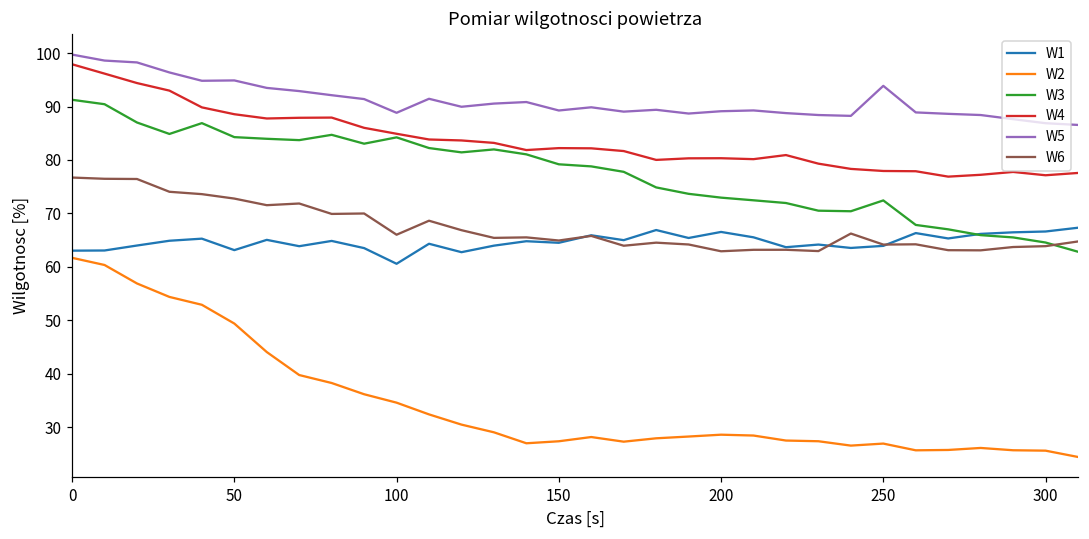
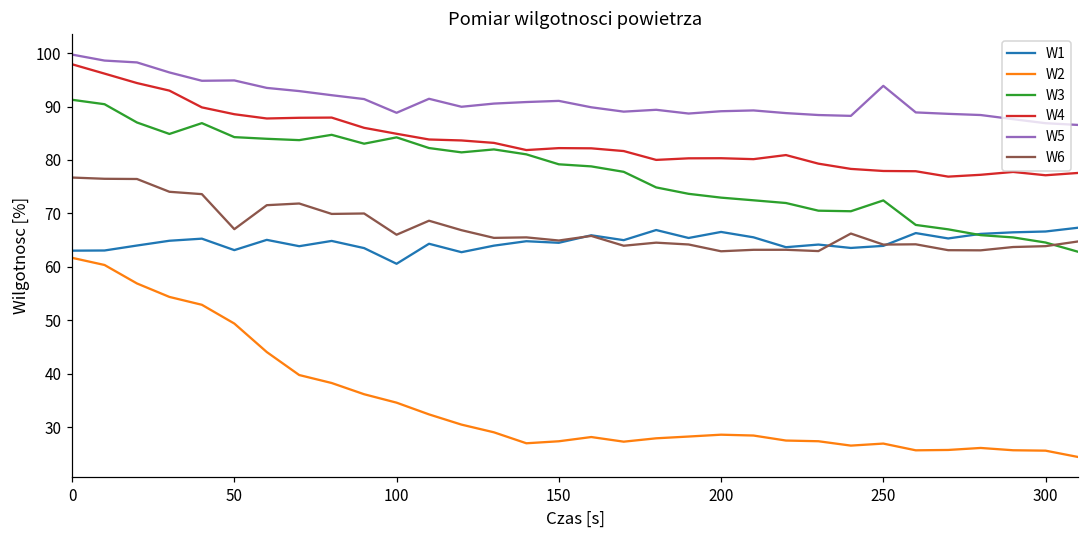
W6, 50: 73 -> 67
W5, 150: 89 -> 91
